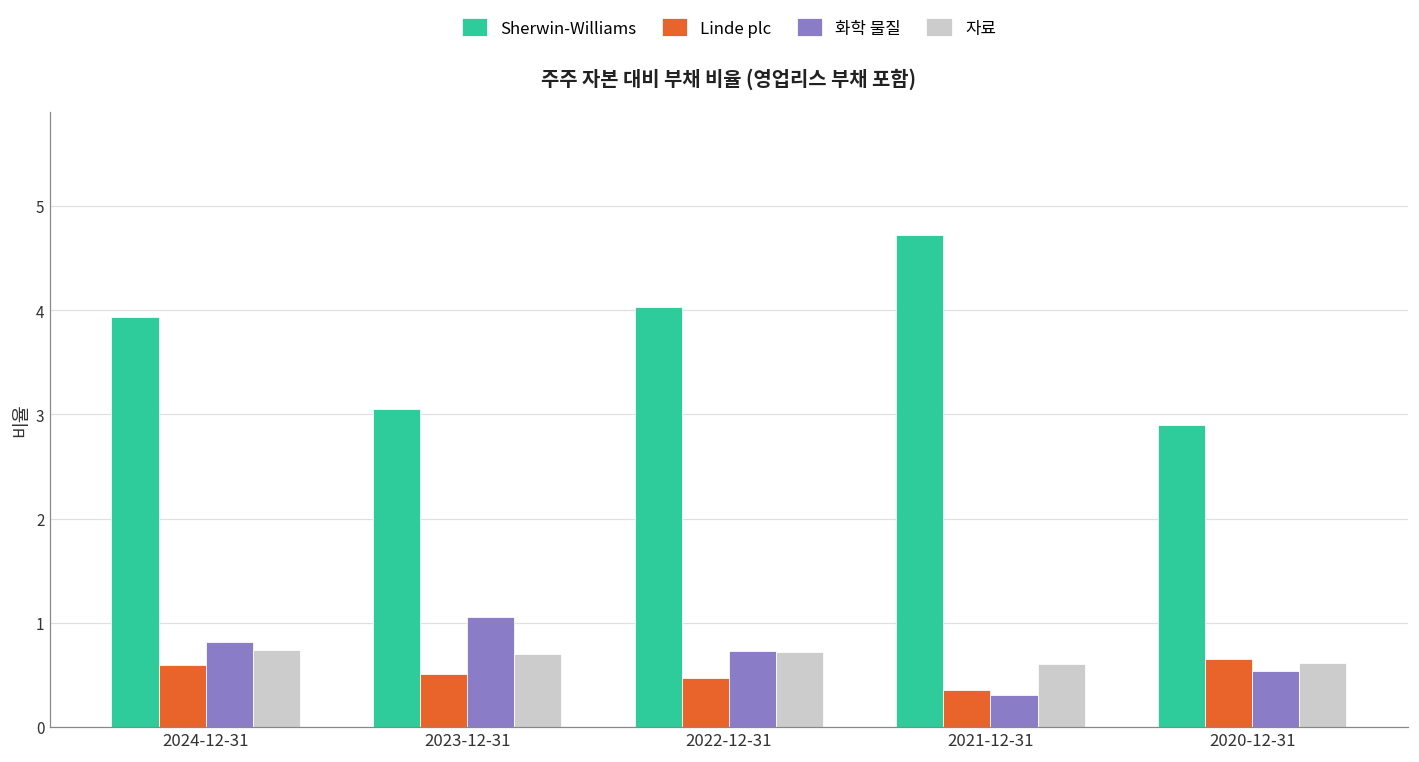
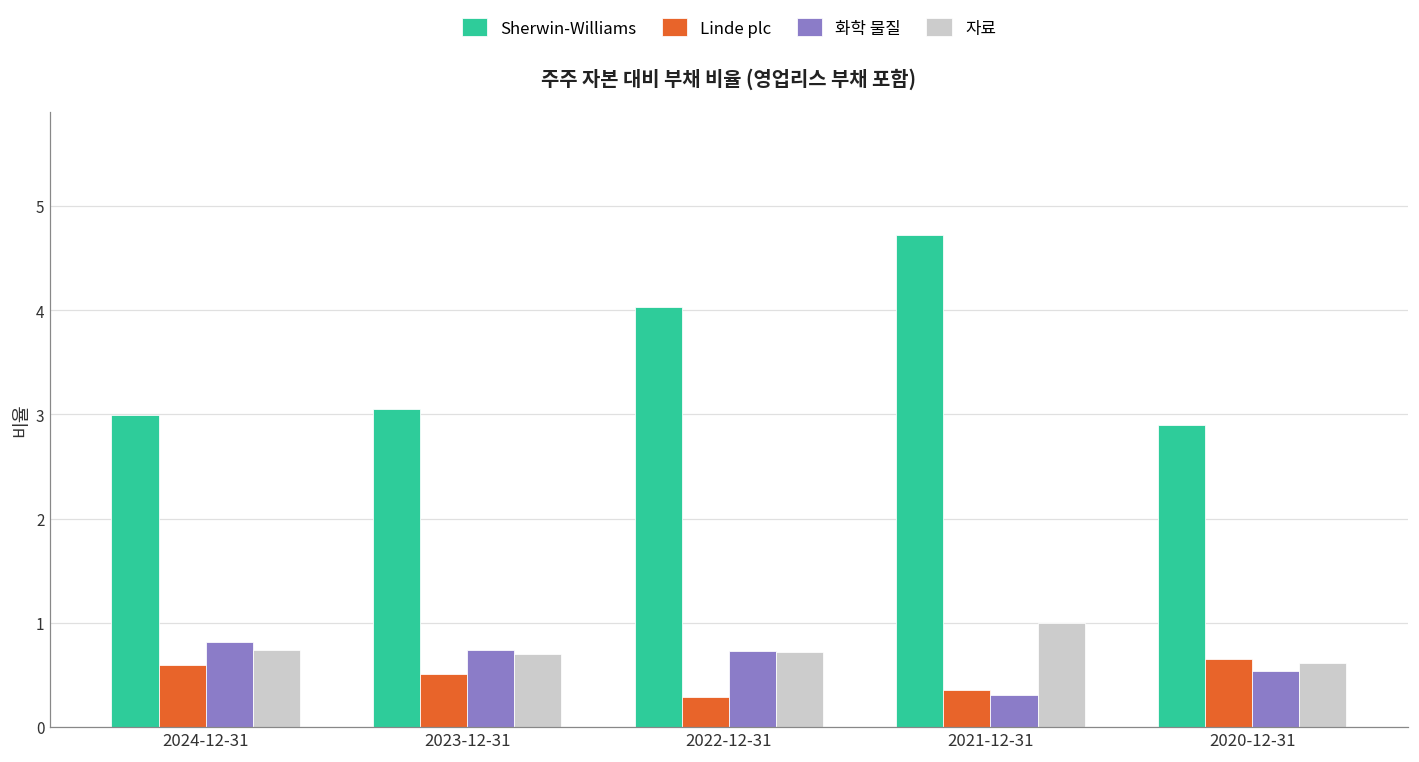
Sherwin-Williams, 2024-12-31: 3.9 -> 3.0
화학 물질, 2023-12-31: 1.1 -> 0.7
Linde plc, 2022-12-31: 0.5 -> 0.3
자료, 2021-12-31: 0.6 -> 1.0
